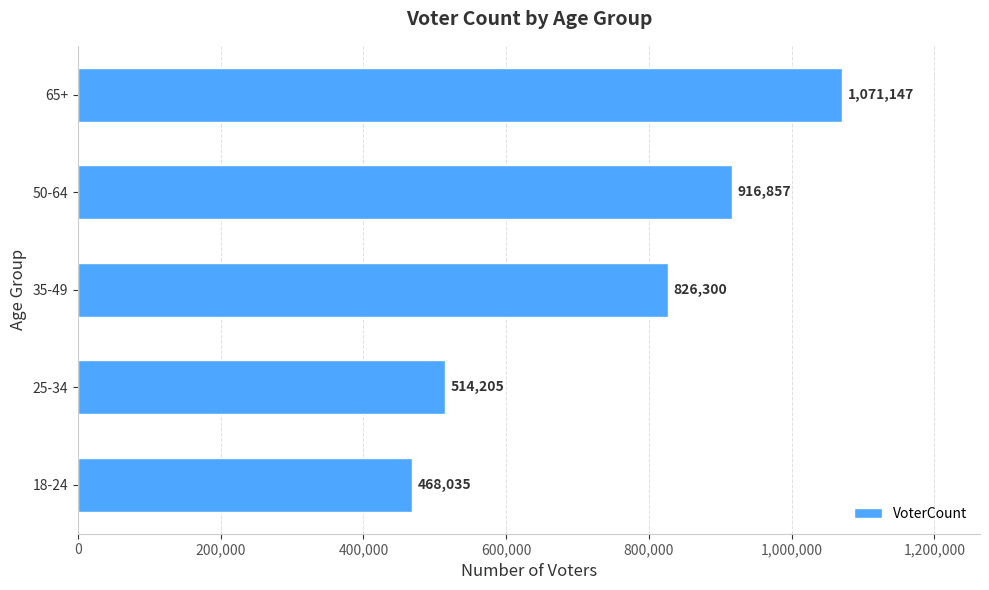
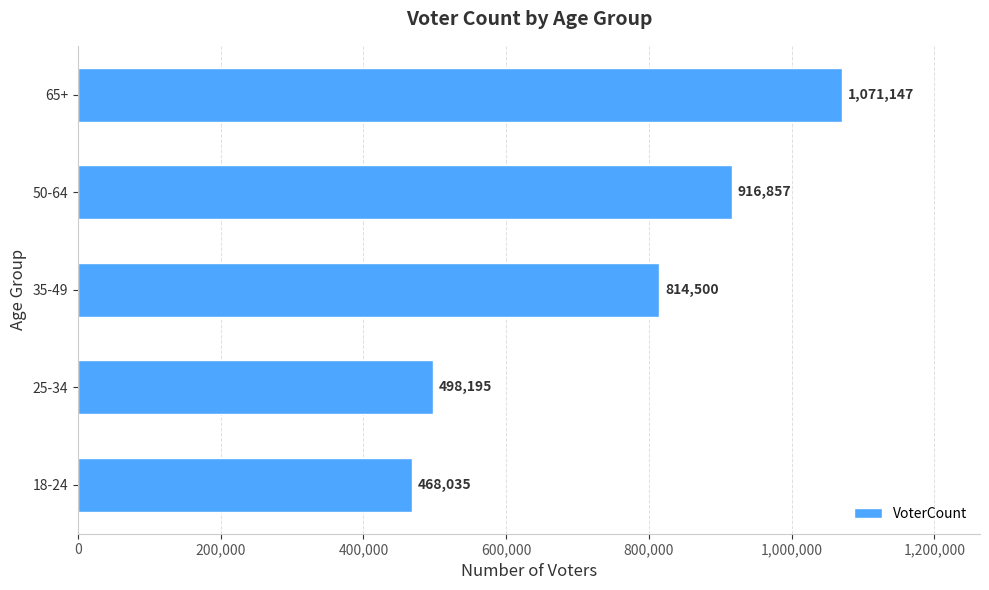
35-49: 826,300 -> 814,500
25-34: 514,205 -> 498,195
